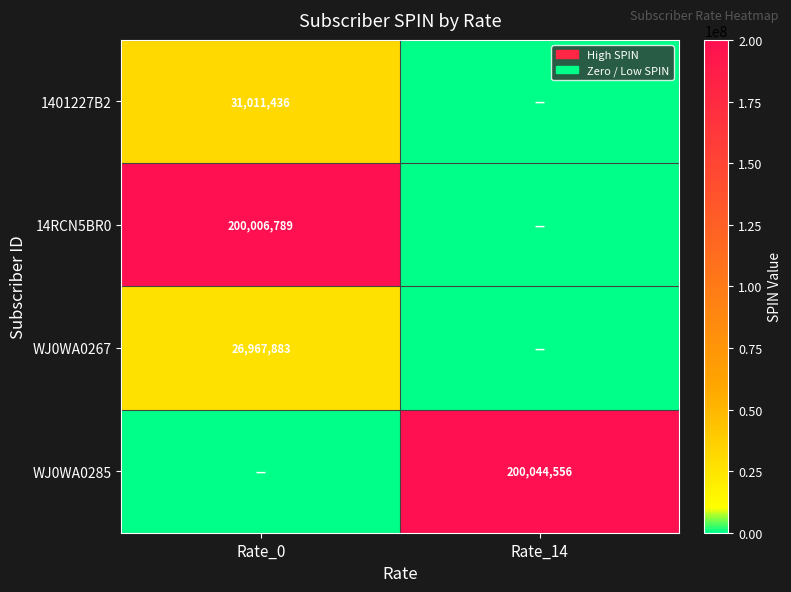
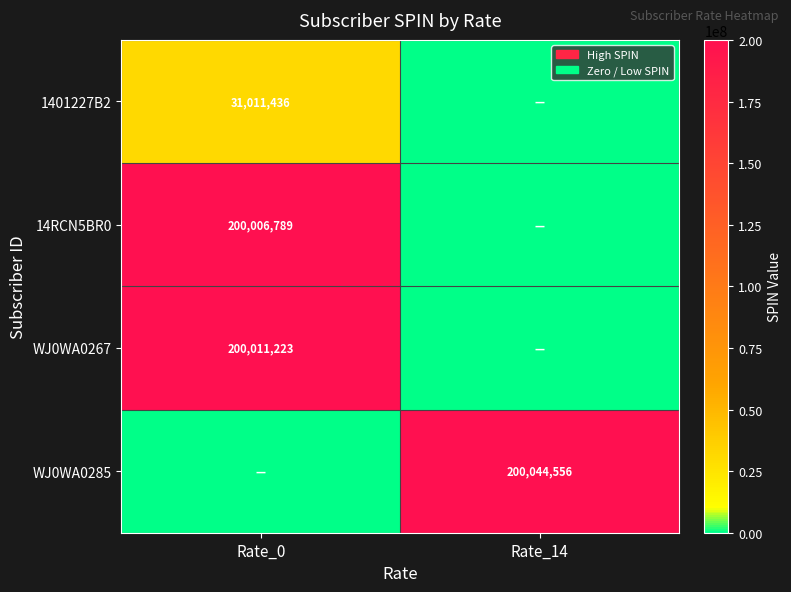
WJ0WA0267, Rate_0: 26,967,883 -> 200,011,223
